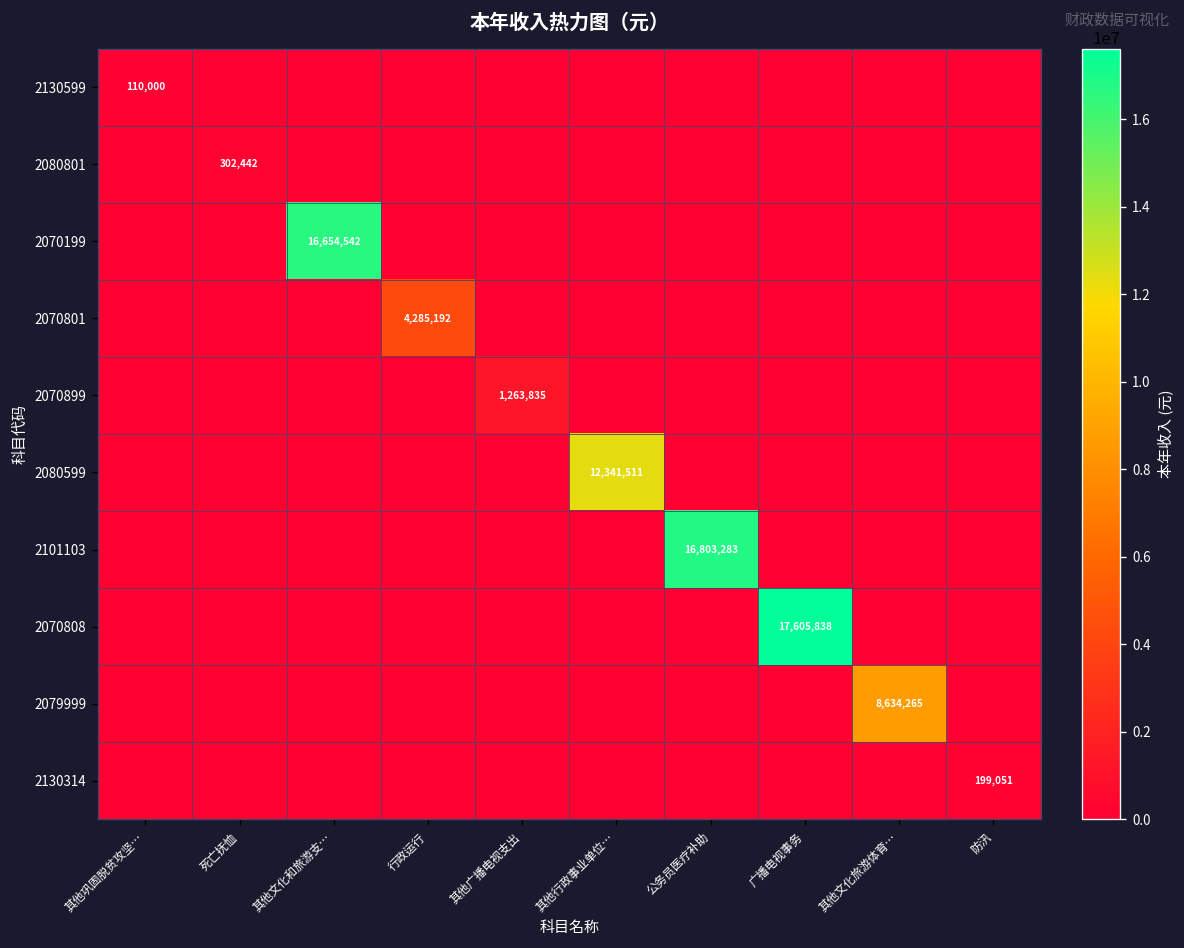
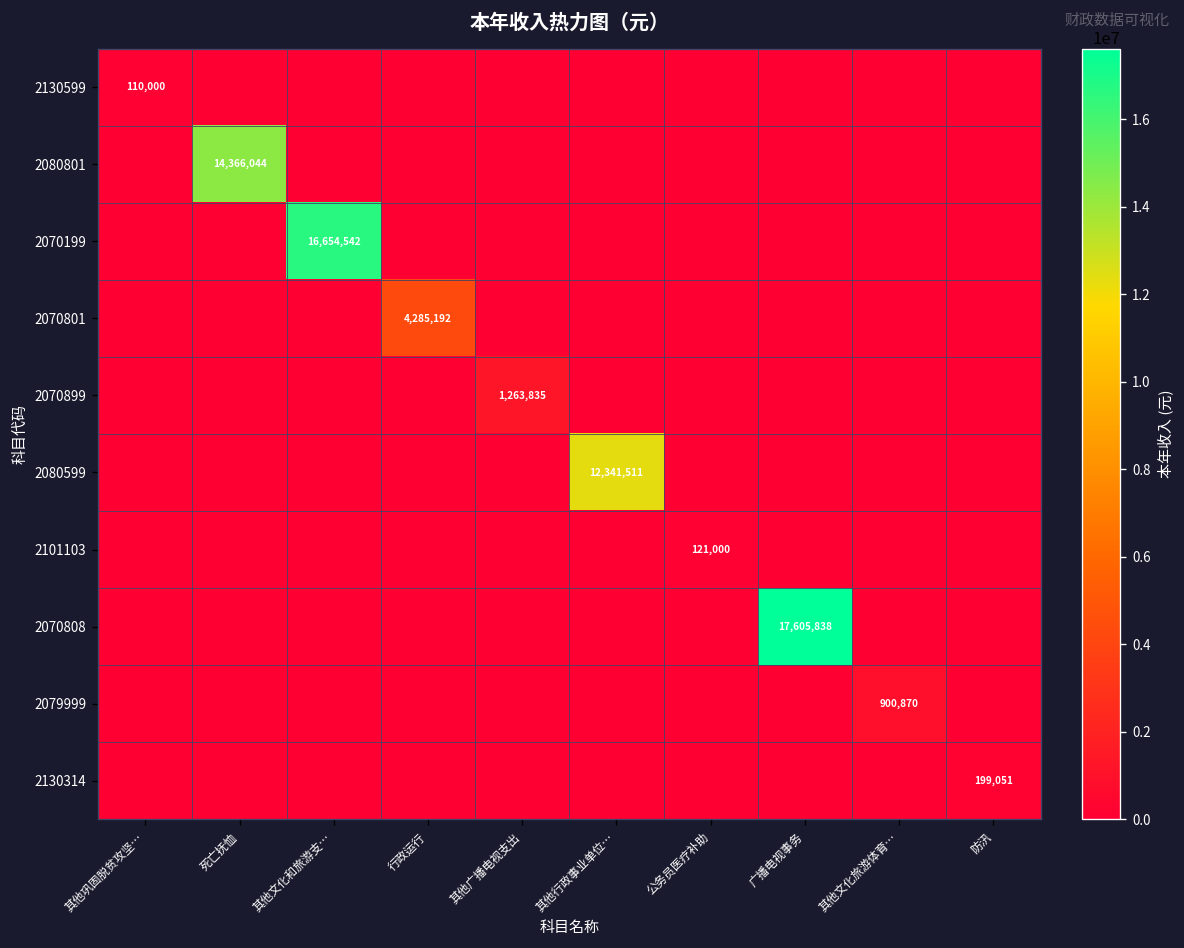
2080801, 死亡抚恤: 302,442 -> 14,366,044
2101103, 公务员医疗补助: 16,803,283 -> 121,000
2079999, 其他文化旅游体育…: 8,634,265 -> 900,870
